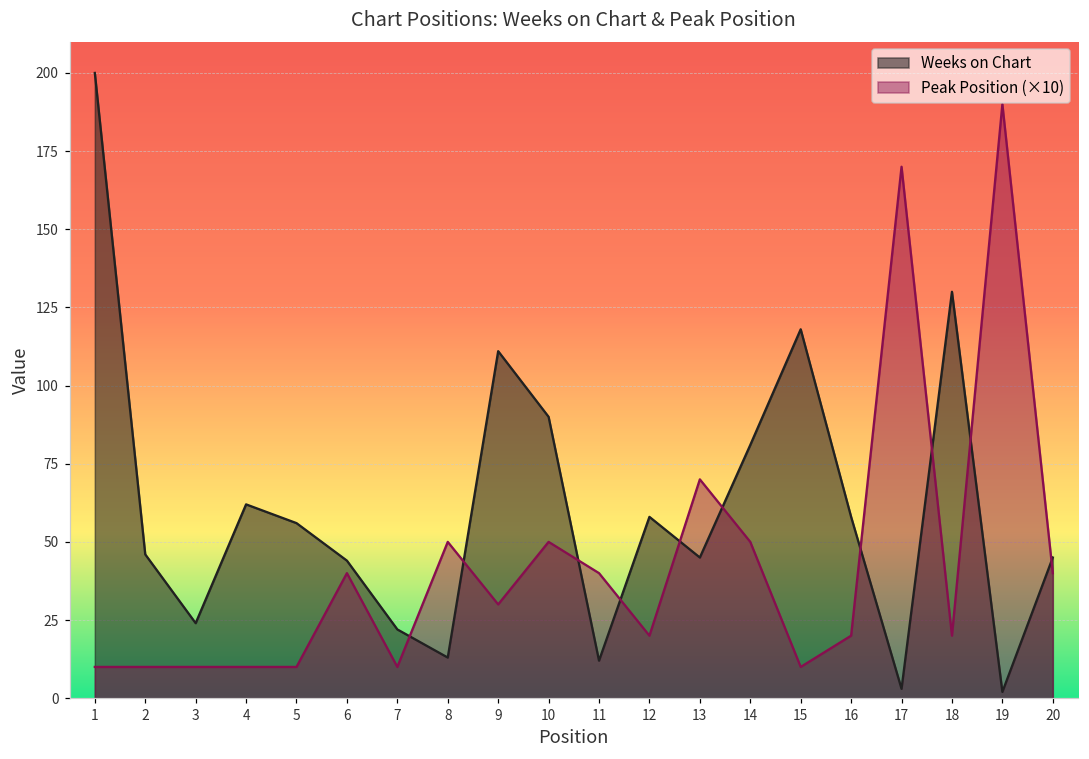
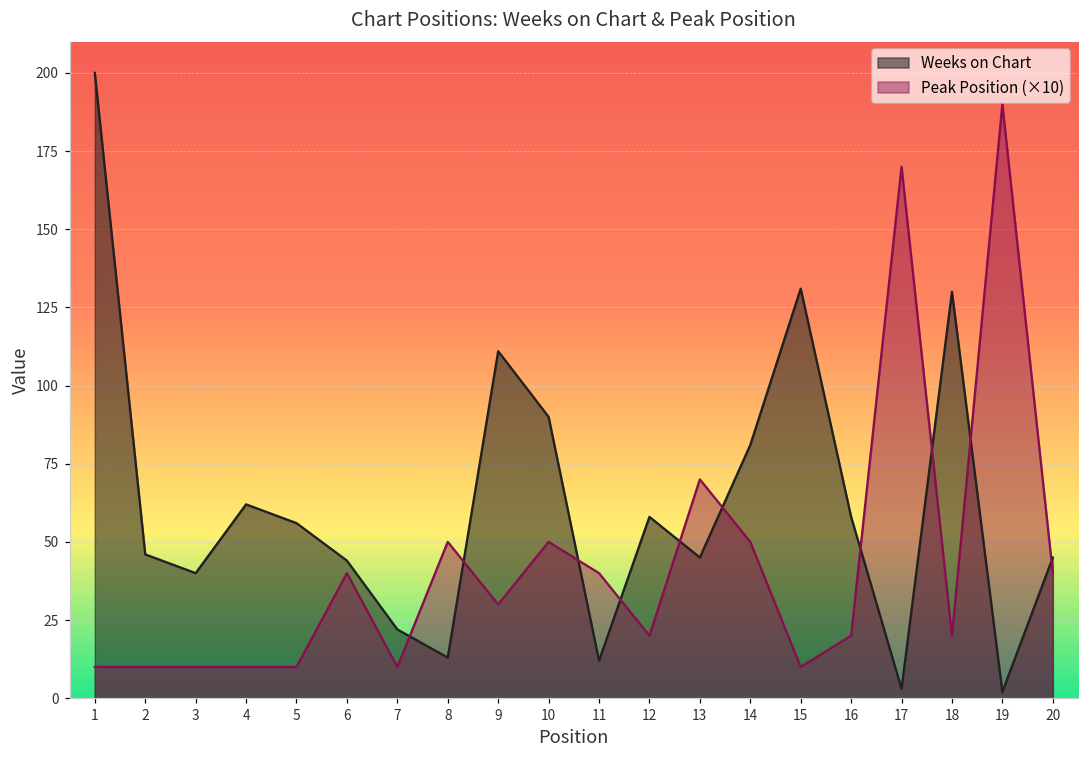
Weeks on Chart, 3: 24 -> 40
Weeks on Chart, 15: 118 -> 131
